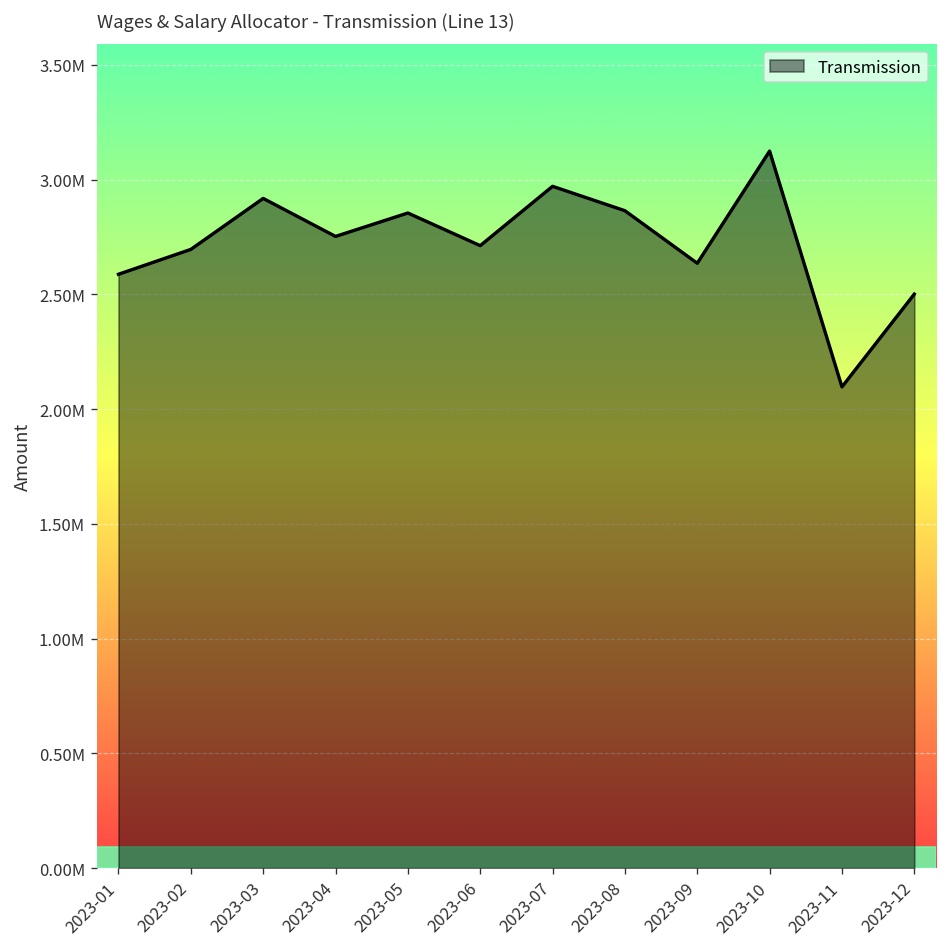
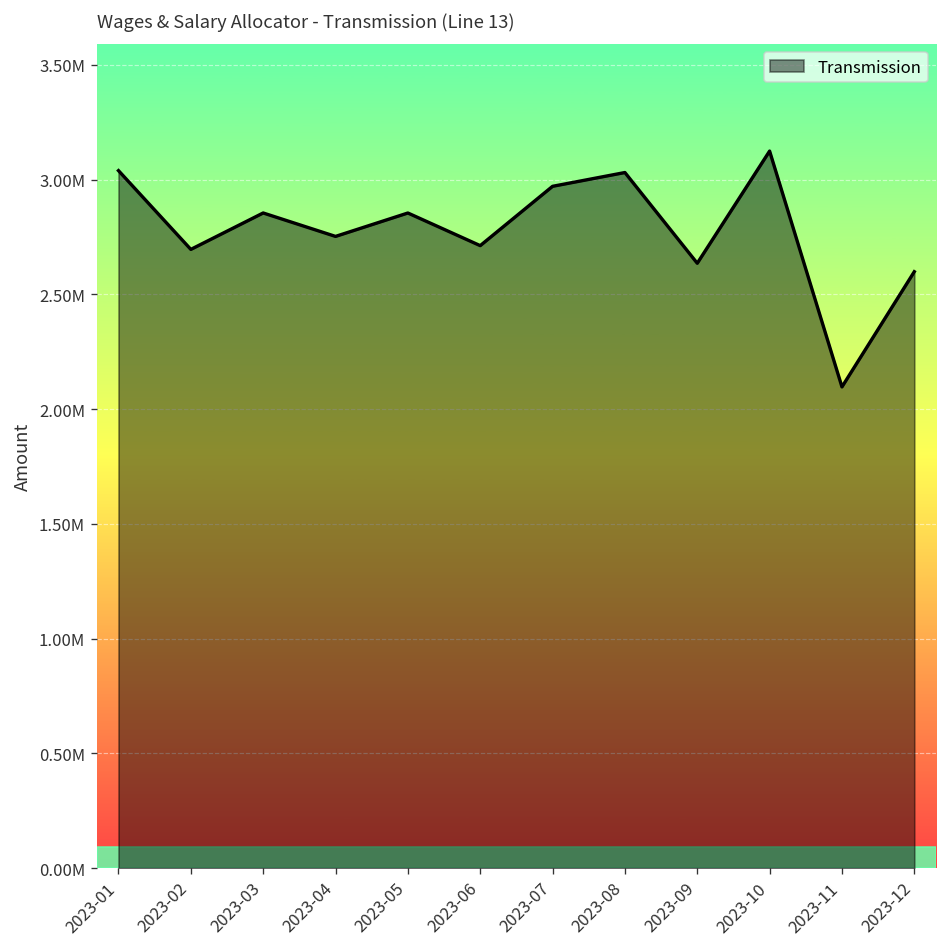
2023-01: 2590000 -> 3040000
2023-03: 2920000 -> 2850000
2023-08: 2860000 -> 3030000
2023-12: 2500000 -> 2600000
